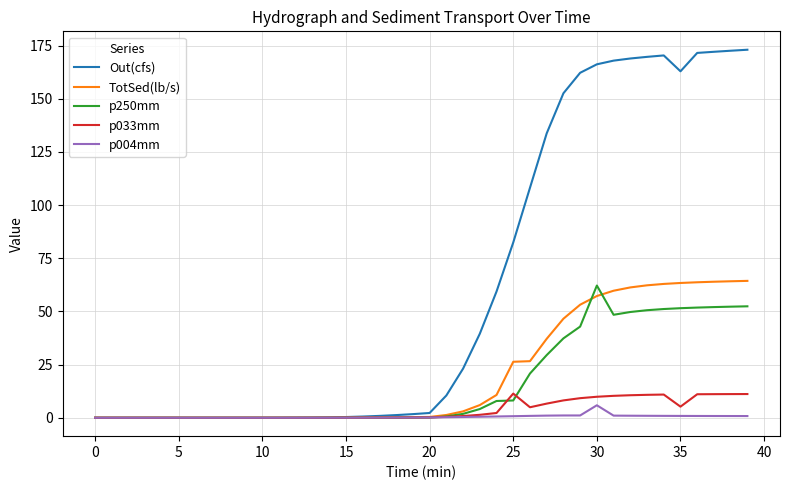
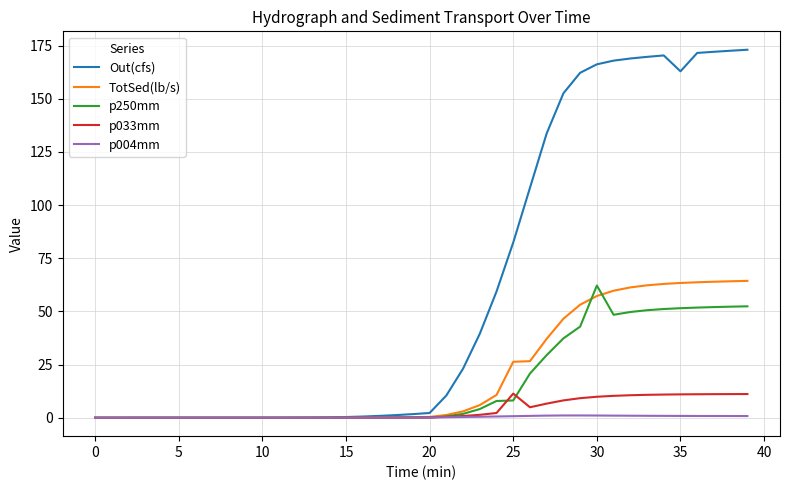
p004mm, 30: 6 -> 1
p033mm, 35: 5 -> 11
